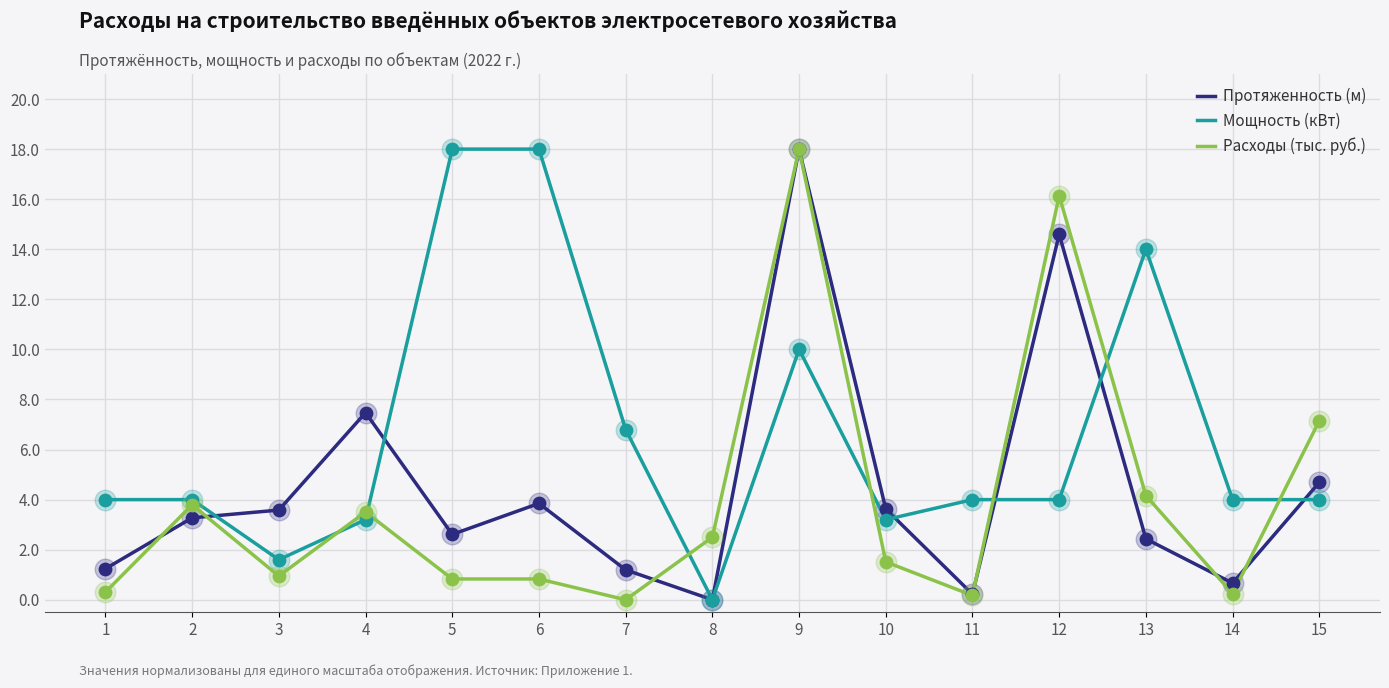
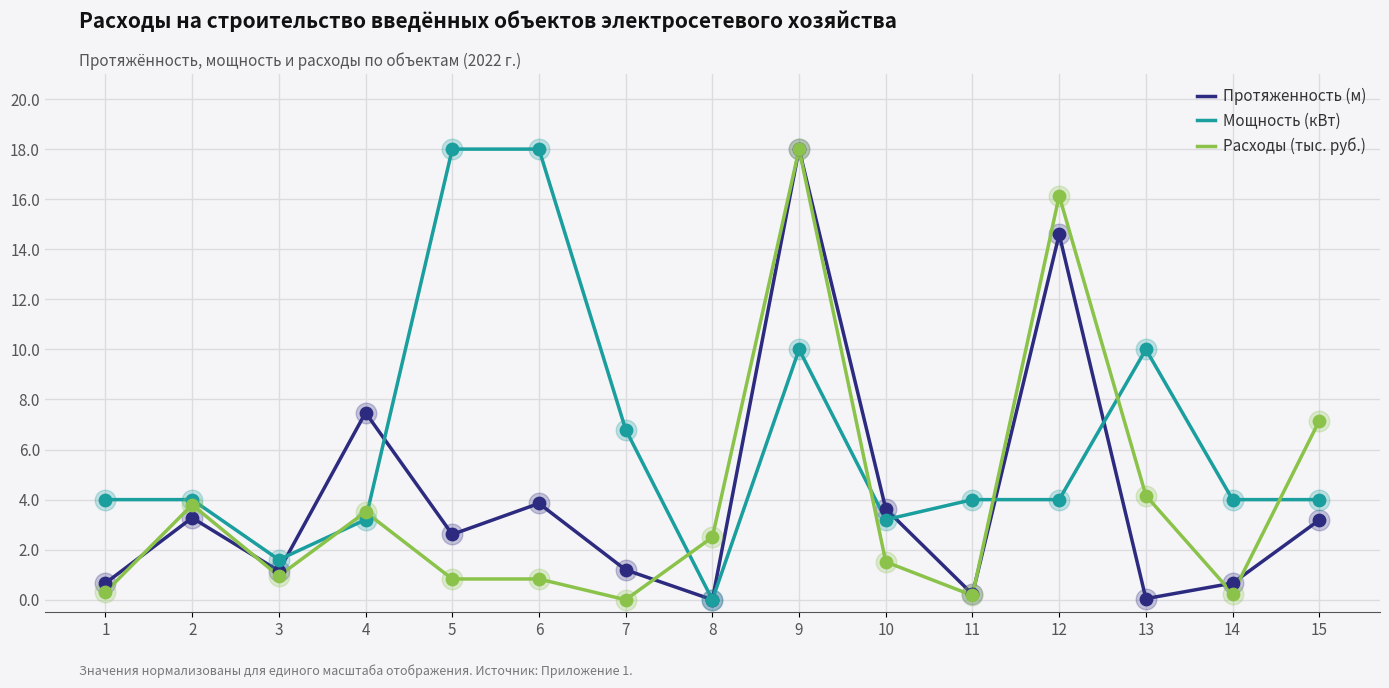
Протяженность (м), 1: 1.2 -> 0.7
Протяженность (м), 3: 3.6 -> 1.1
Протяженность (м), 13: 2.4 -> 0.0
Мощность (кВт), 13: 14.0 -> 10.0
Протяженность (м), 15: 4.7 -> 3.2
